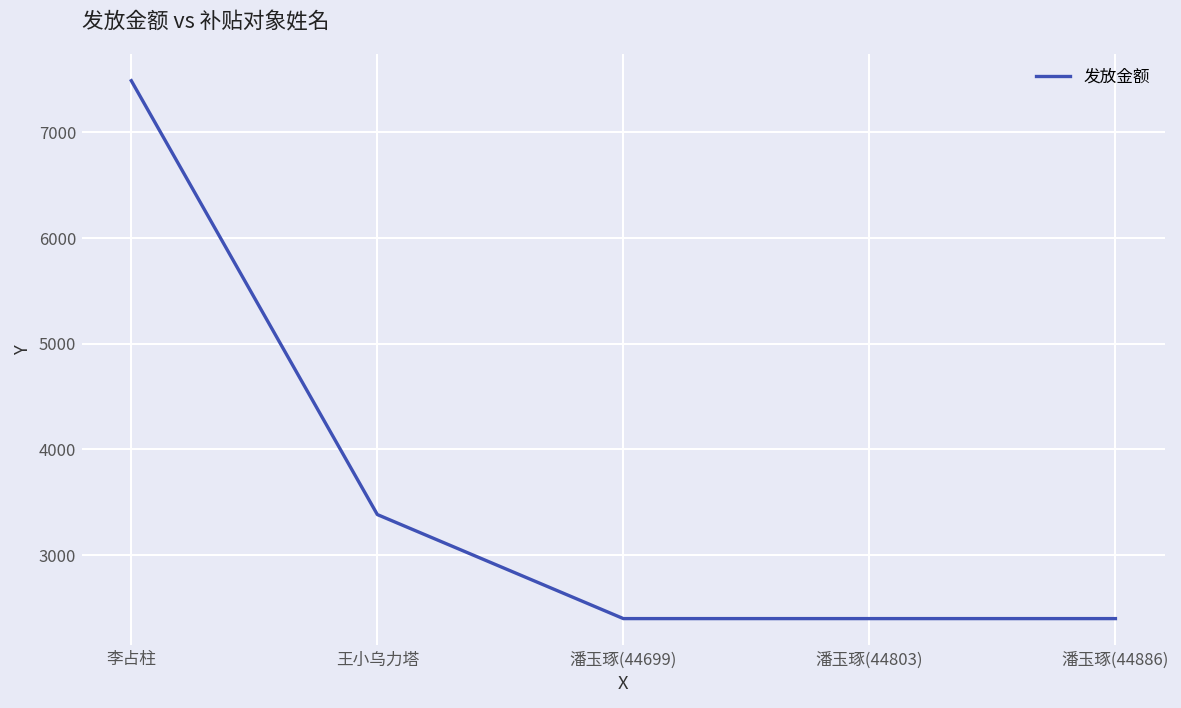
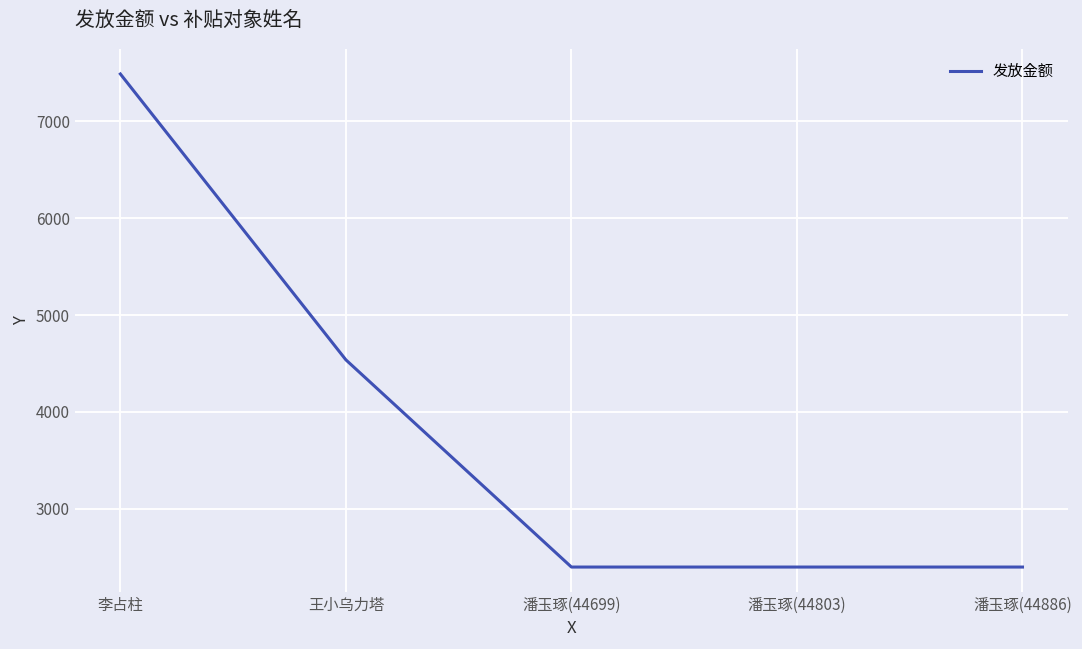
王小乌力塔: 3400 -> 4500
